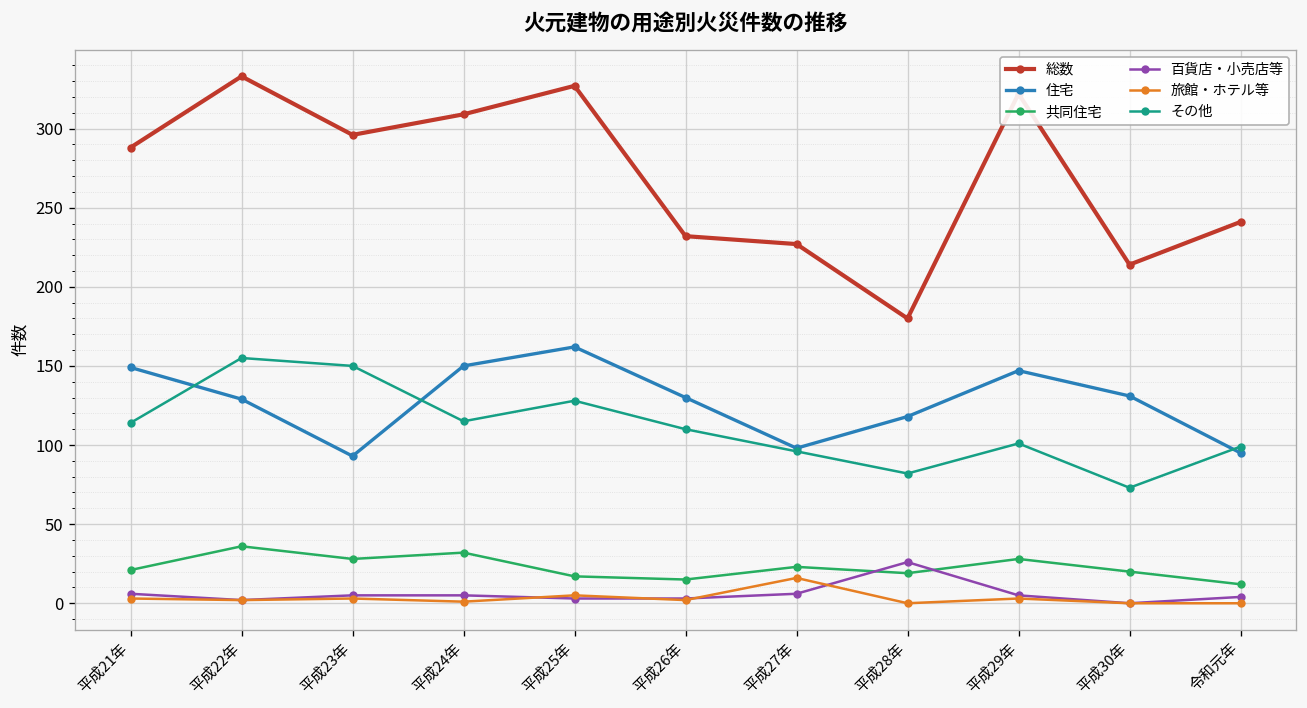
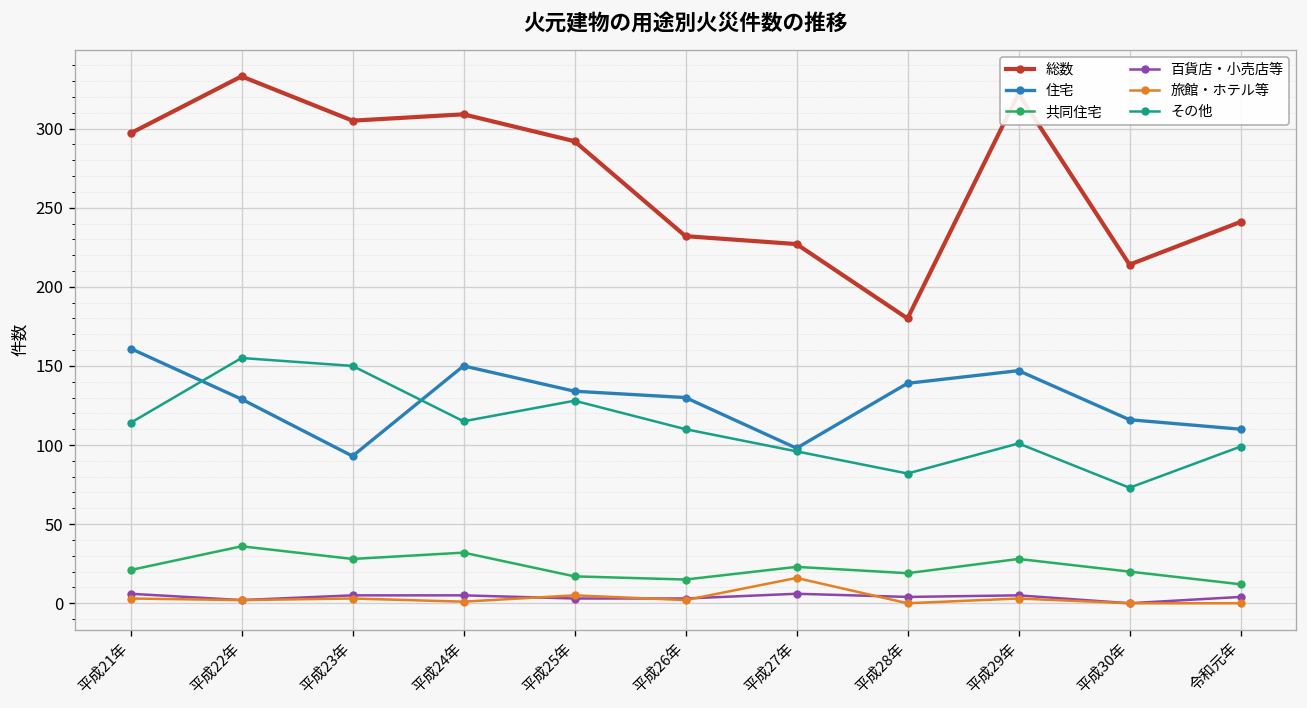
総数, 平成21年: 288 -> 297
住宅, 平成21年: 149 -> 161
総数, 平成23年: 296 -> 305
総数, 平成25年: 327 -> 292
住宅, 平成25年: 162 -> 134
住宅, 平成28年: 118 -> 139
百貨店・小売店等, 平成28年: 26 -> 4
住宅, 平成30年: 131 -> 116
住宅, 令和元年: 95 -> 110
